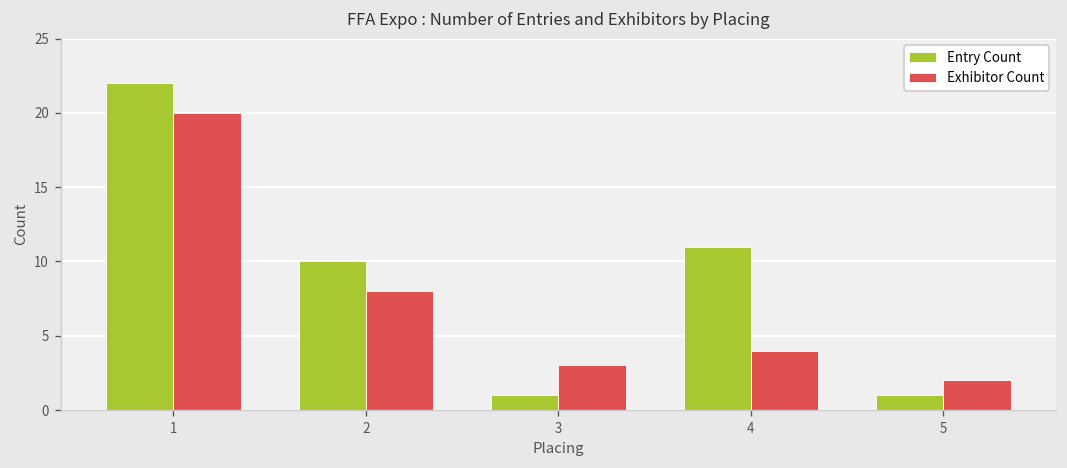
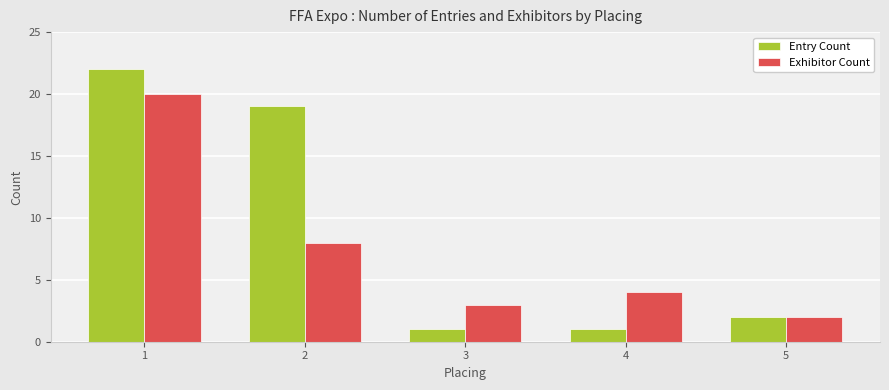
Entry Count, 2: 10 -> 19
Entry Count, 4: 11 -> 1
Entry Count, 5: 1 -> 2
